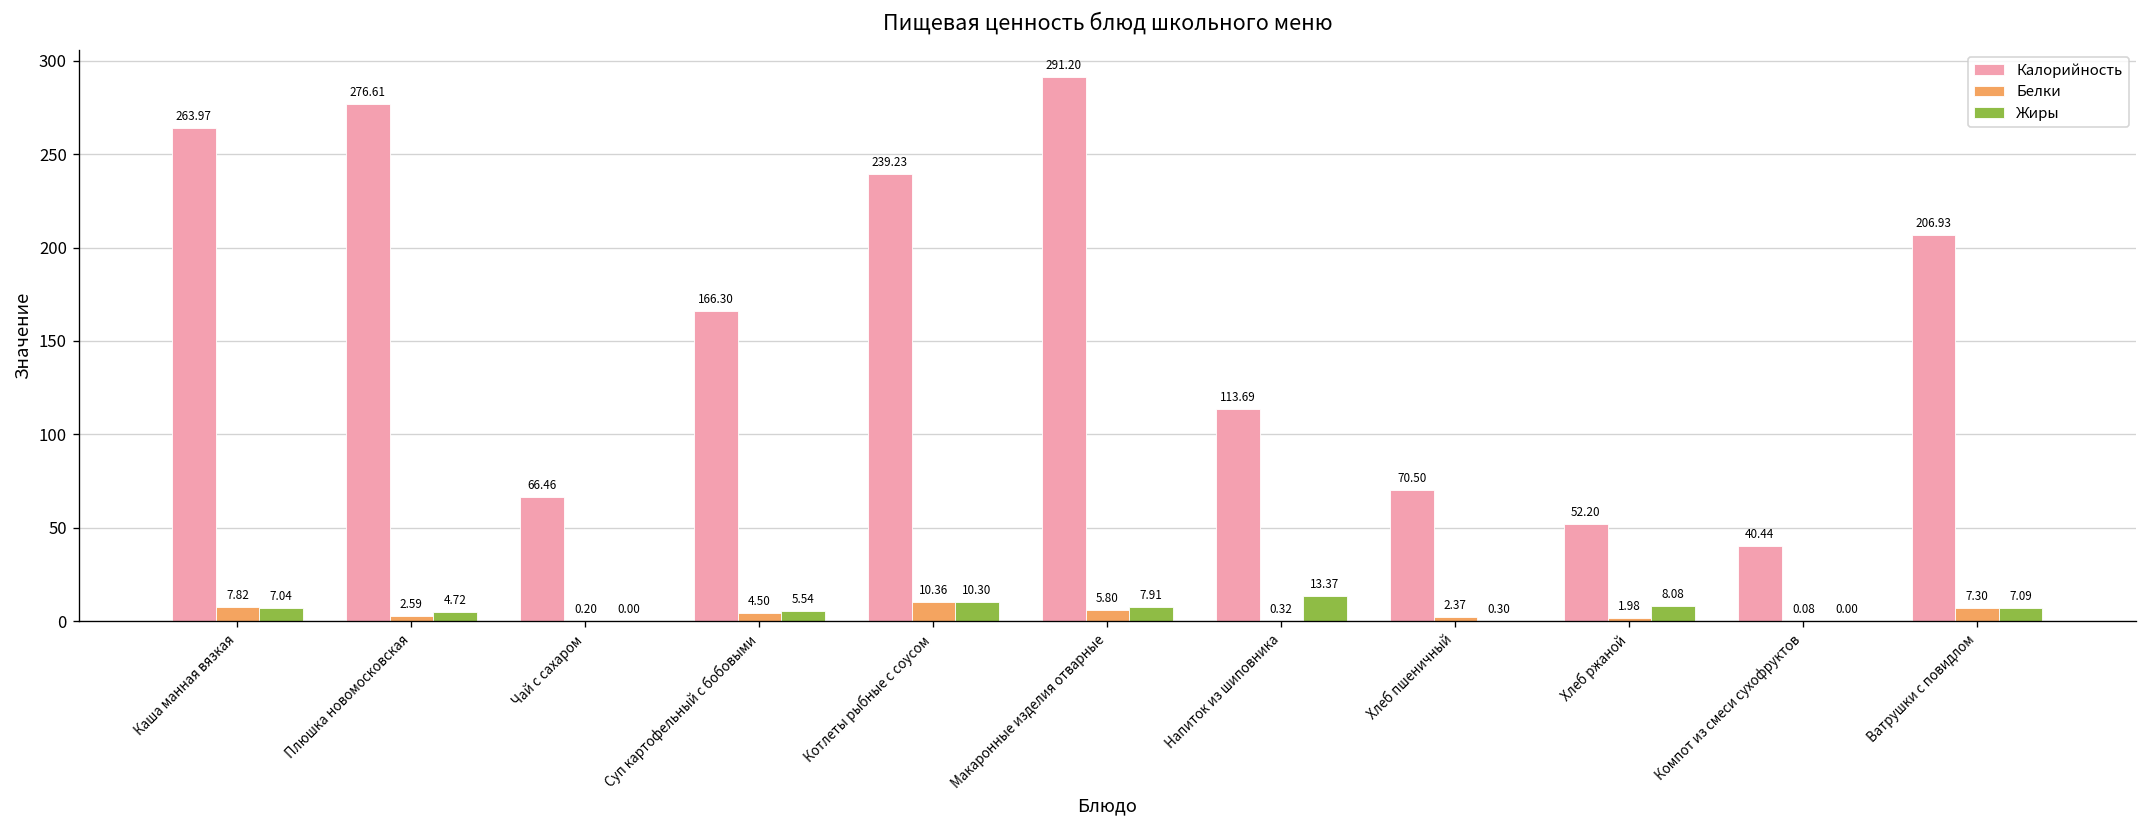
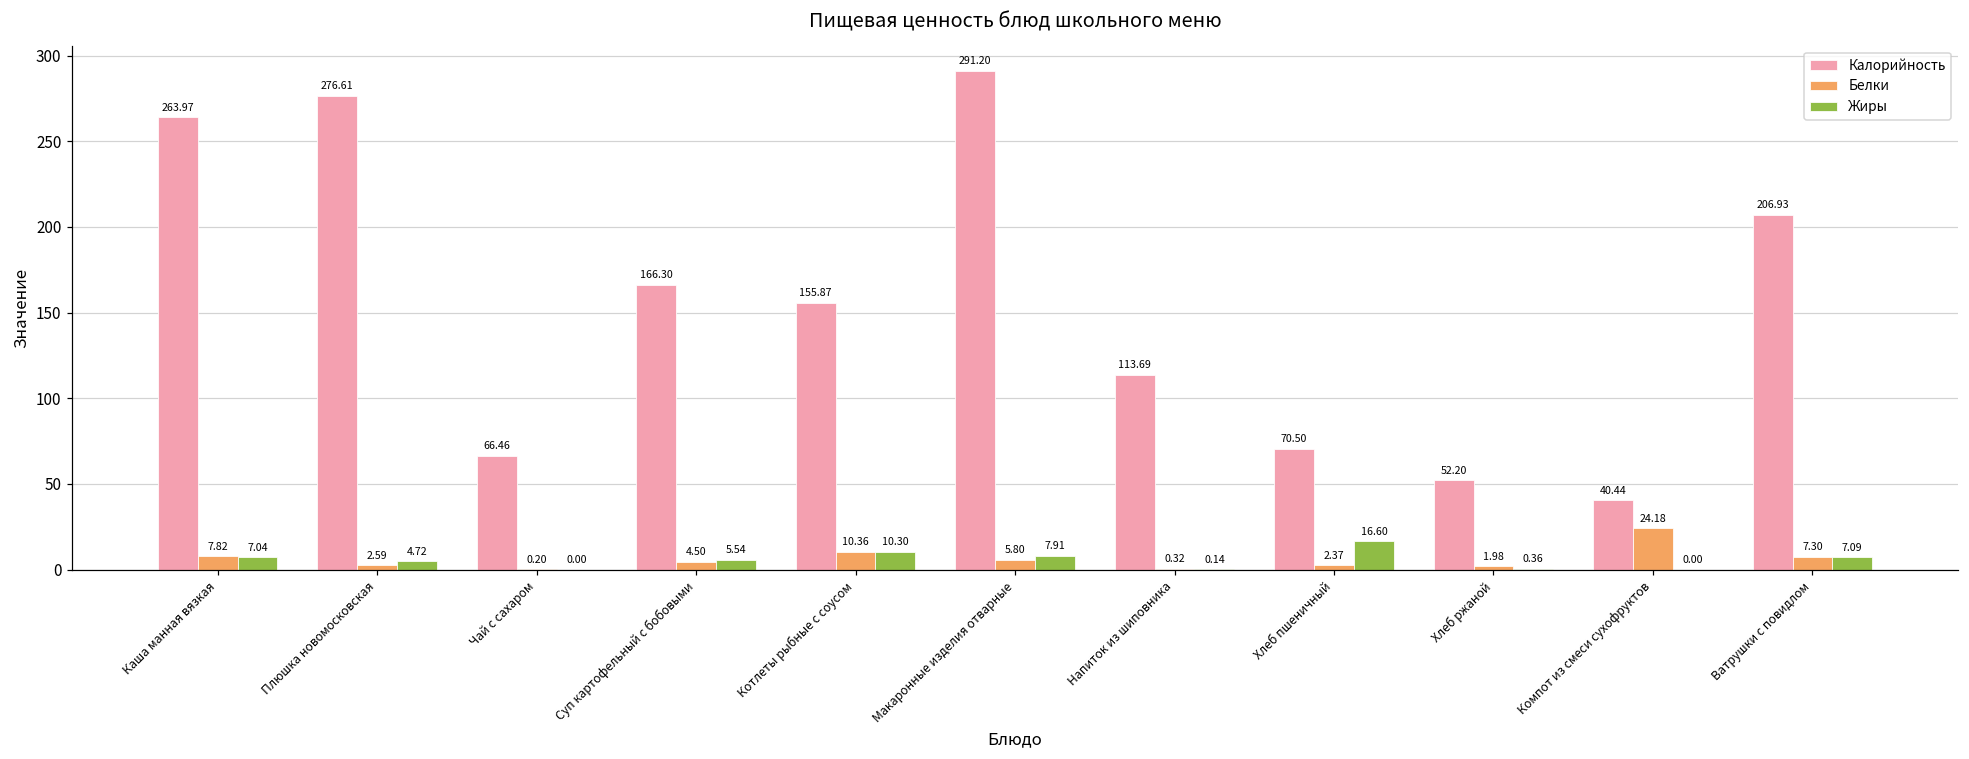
Калорийность, Котлеты рыбные с соусом: 239.23 -> 155.87
Жиры, Напиток из шиповника: 13.37 -> 0.14
Жиры, Хлеб пшеничный: 0.30 -> 16.60
Жиры, Хлеб ржаной: 8.08 -> 0.36
Белки, Компот из смеси сухофруктов: 0.08 -> 24.18
